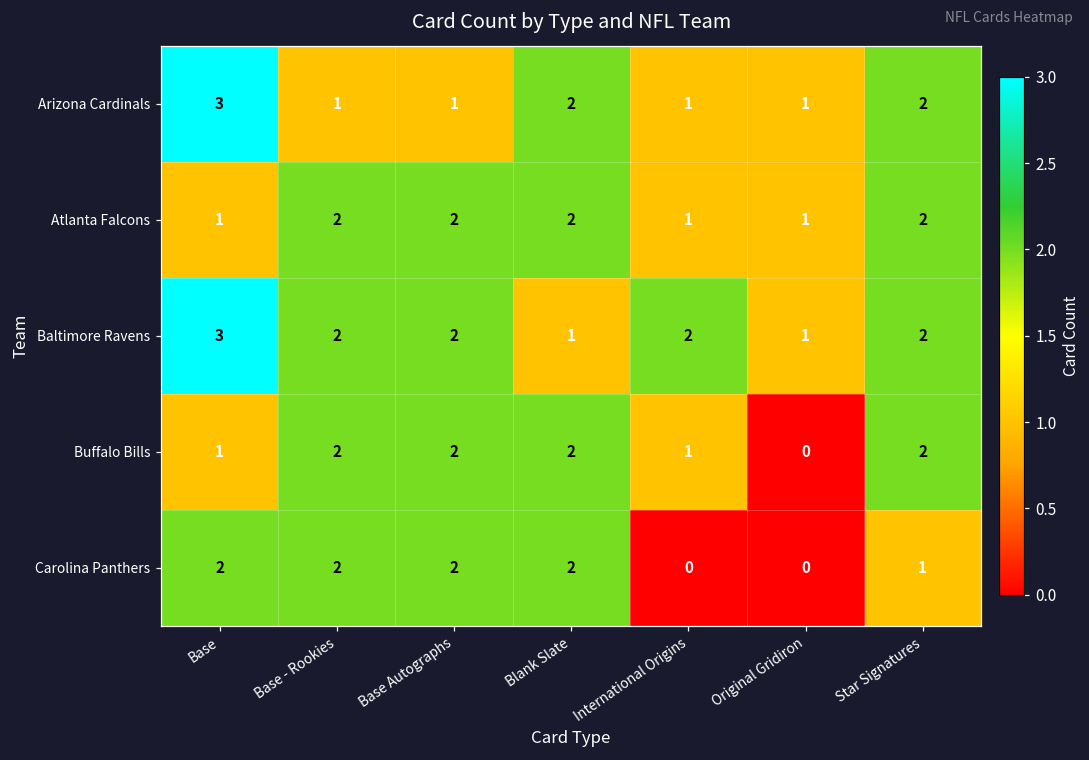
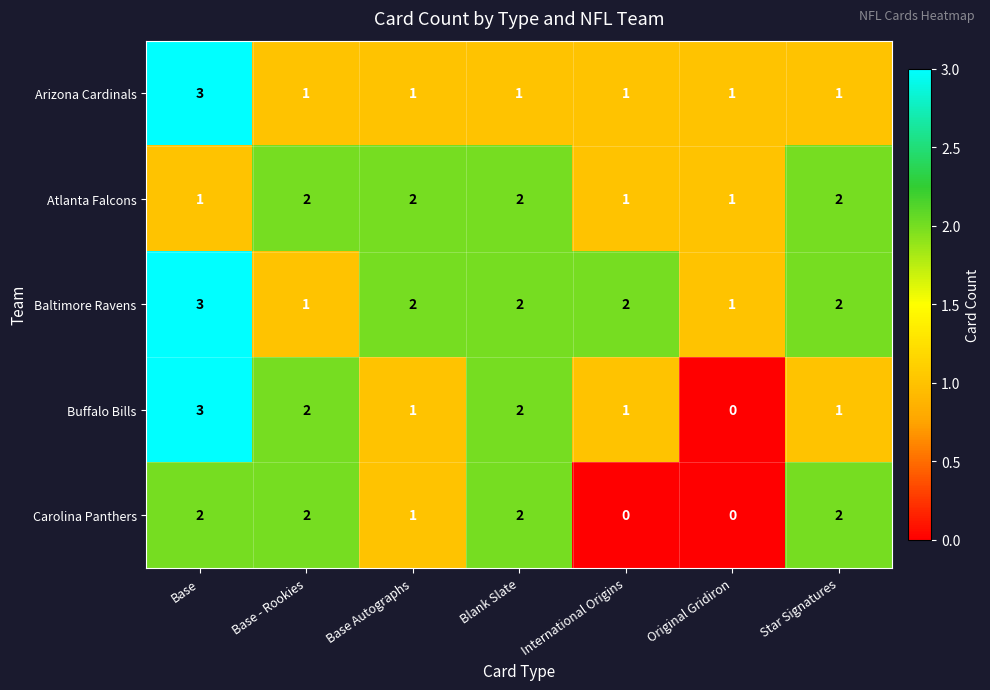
Arizona Cardinals, Blank Slate: 2 -> 1
Arizona Cardinals, Star Signatures: 2 -> 1
Baltimore Ravens, Base - Rookies: 2 -> 1
Baltimore Ravens, Blank Slate: 1 -> 2
Buffalo Bills, Base: 1 -> 3
Buffalo Bills, Base Autographs: 2 -> 1
Buffalo Bills, Star Signatures: 2 -> 1
Carolina Panthers, Base Autographs: 2 -> 1
Carolina Panthers, Star Signatures: 1 -> 2
